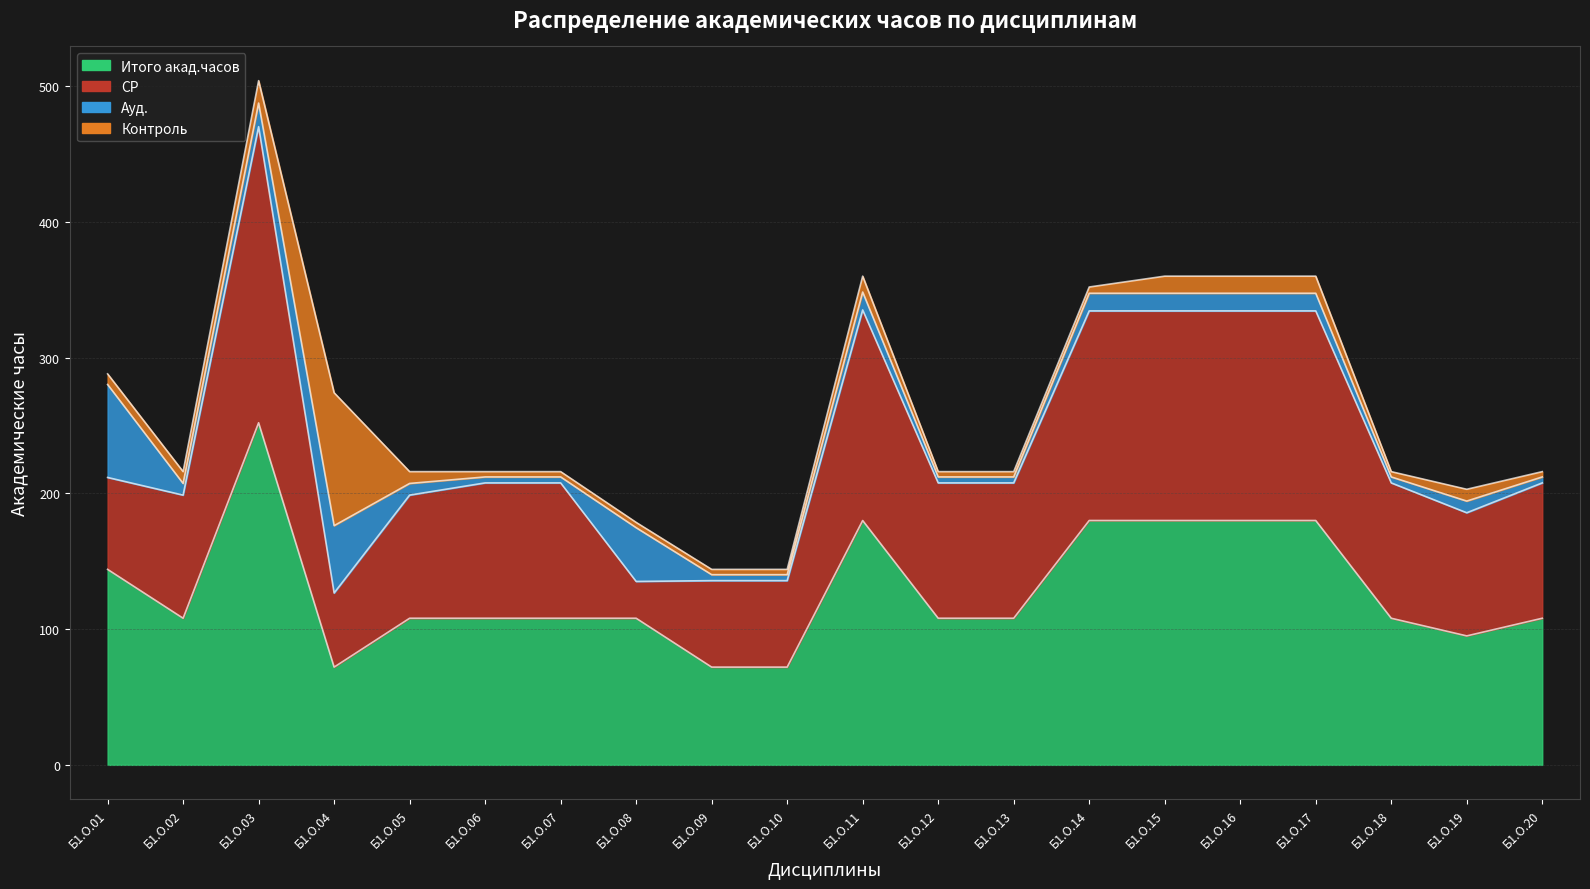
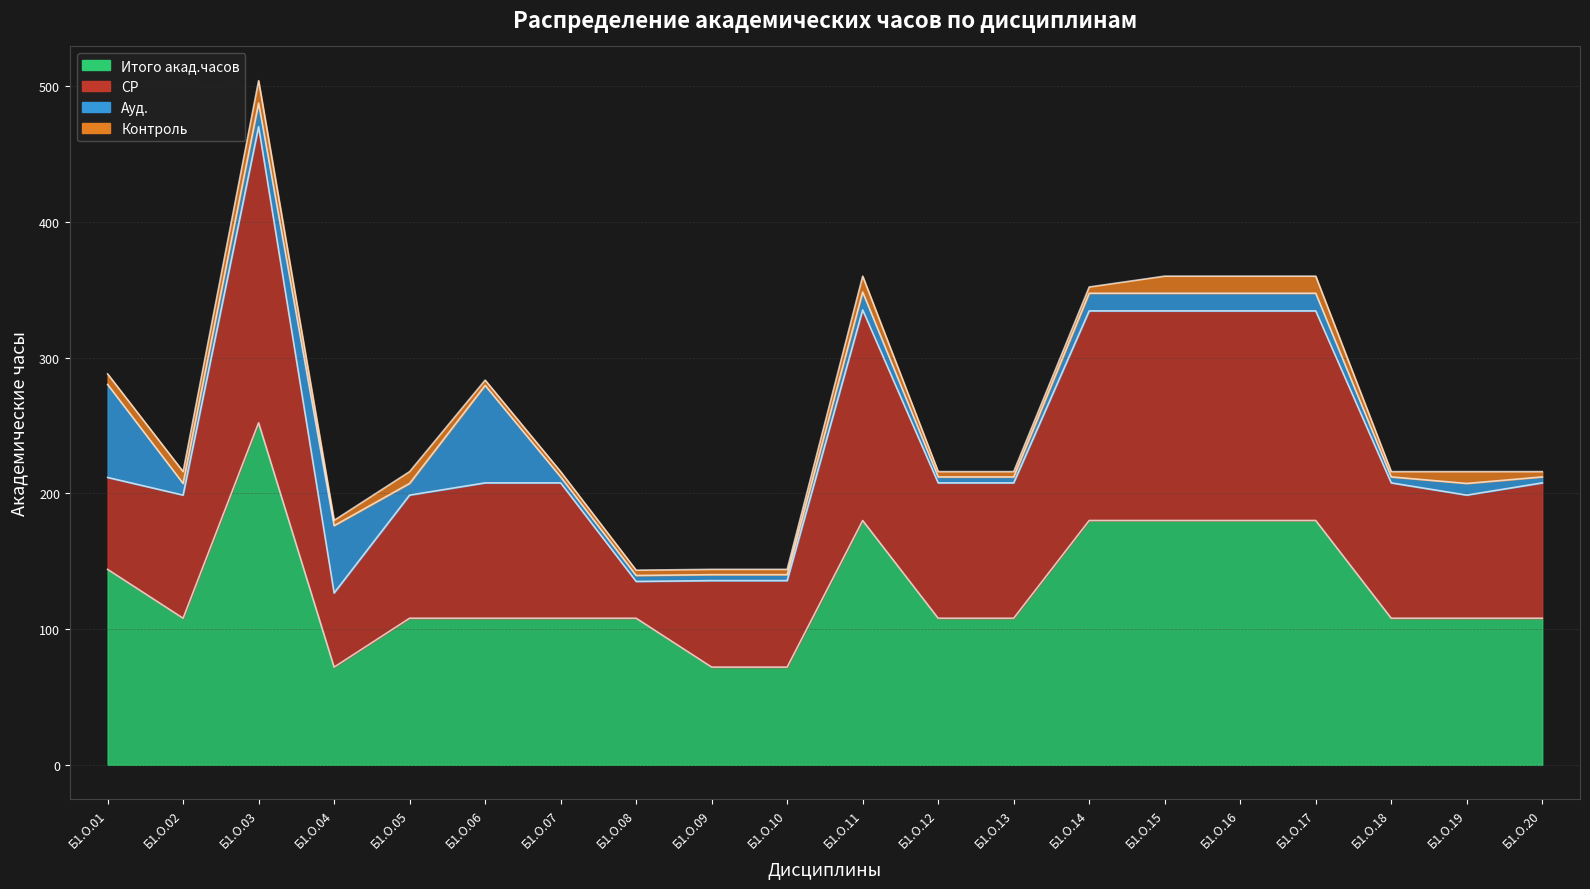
Контроль, Б1.О.04: 98 -> 4
Ауд., Б1.О.06: 4 -> 72
Ауд., Б1.О.08: 40 -> 4
Итого акад.часов, Б1.О.19: 95 -> 108
